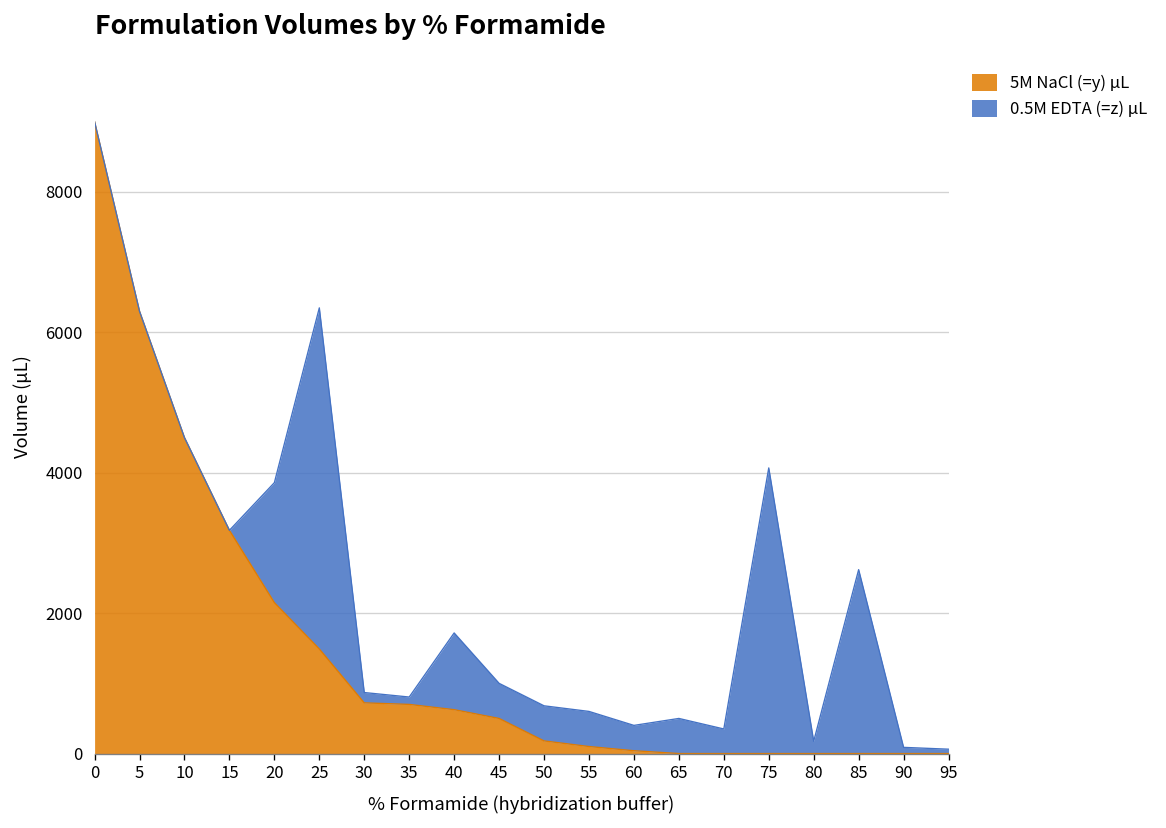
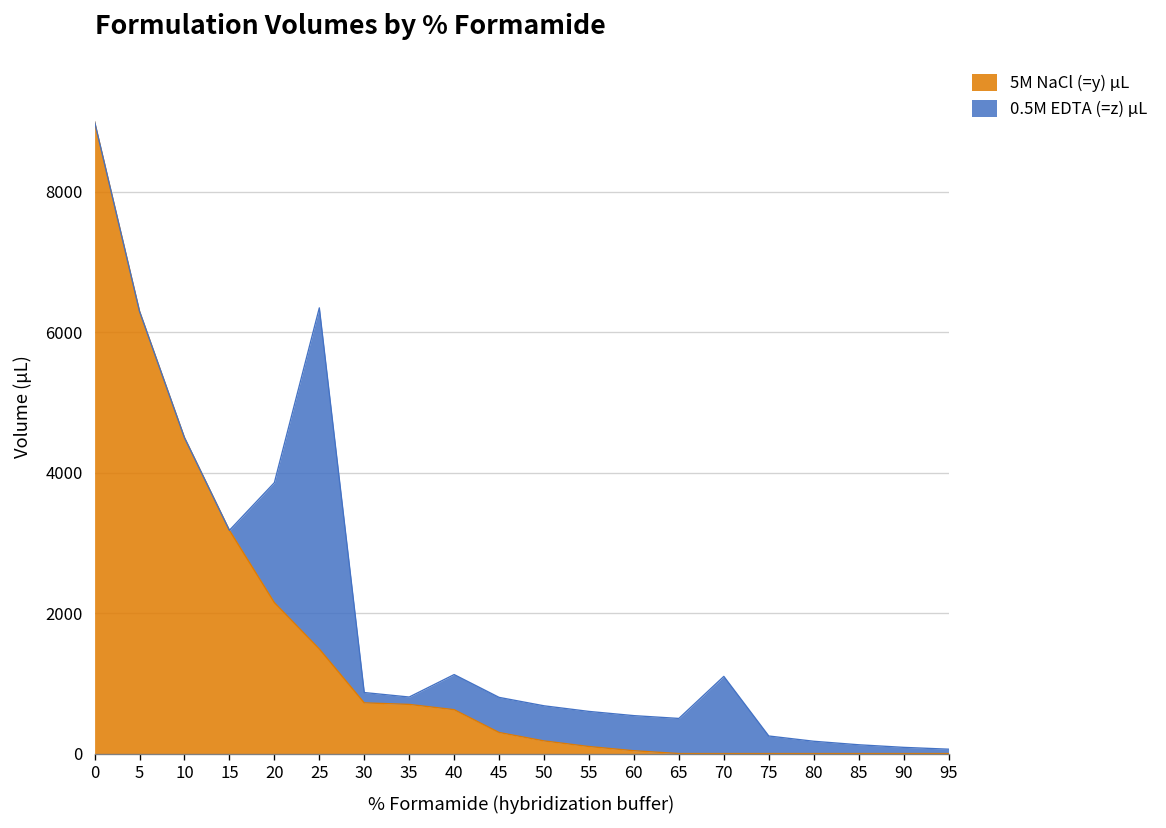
0.5M EDTA (=z) μL, 40: 1100 -> 500
5M NaCl (=y) μL, 45: 500 -> 300
0.5M EDTA (=z) μL, 60: 400 -> 500
0.5M EDTA (=z) μL, 70: 400 -> 1100
0.5M EDTA (=z) μL, 75: 4100 -> 300
0.5M EDTA (=z) μL, 85: 2600 -> 100
